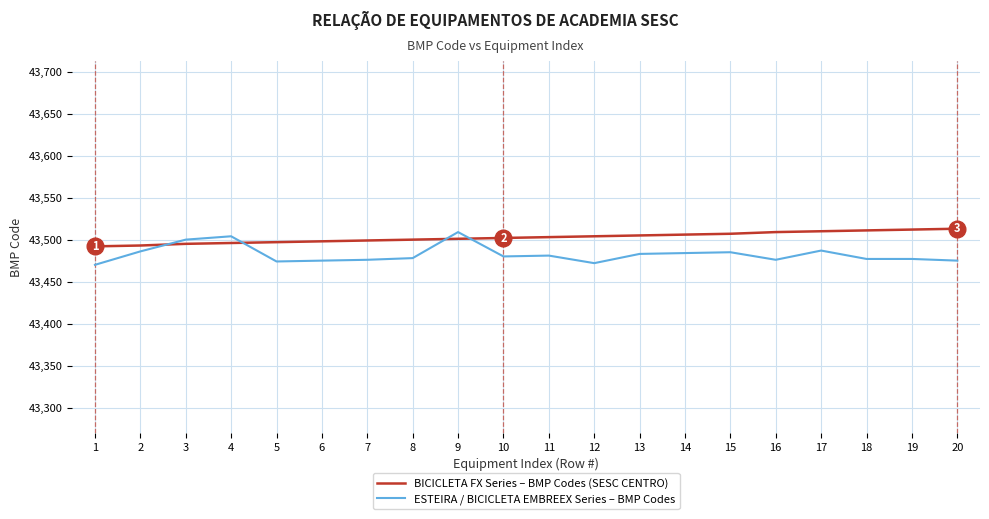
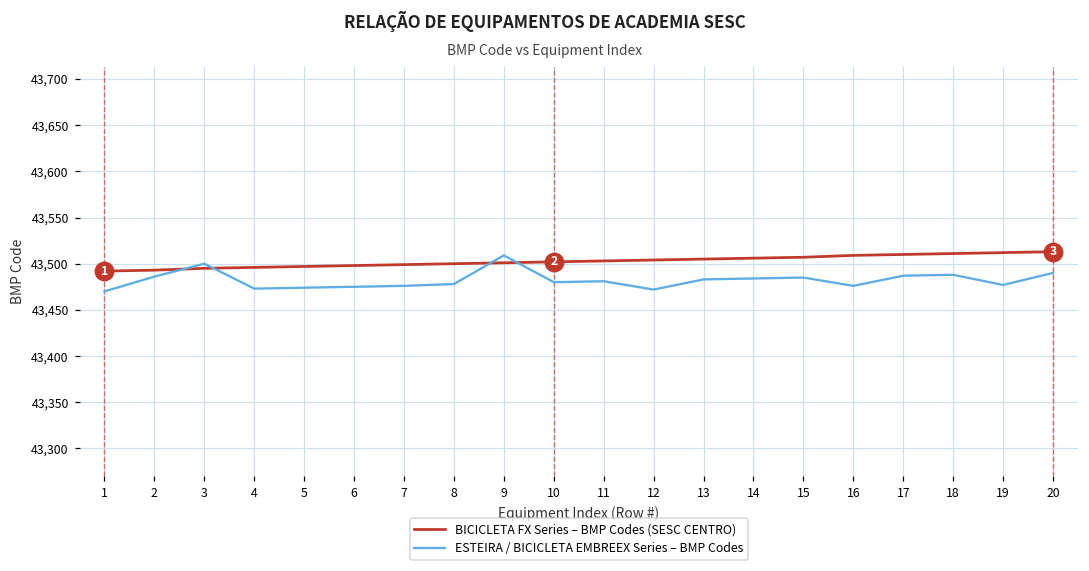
ESTEIRA / BICICLETA EMBREEX Series – BMP Codes, 4: 43,500 -> 43,470
ESTEIRA / BICICLETA EMBREEX Series – BMP Codes, 18: 43,480 -> 43,490
ESTEIRA / BICICLETA EMBREEX Series – BMP Codes, 20: 43,480 -> 43,490
